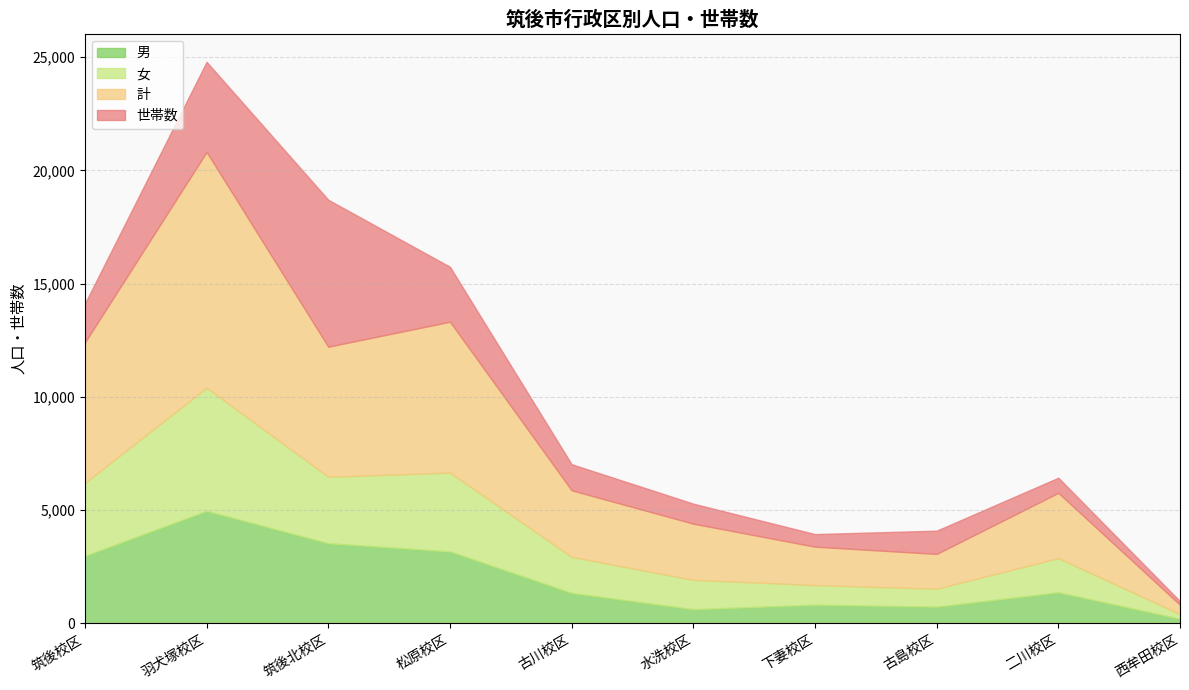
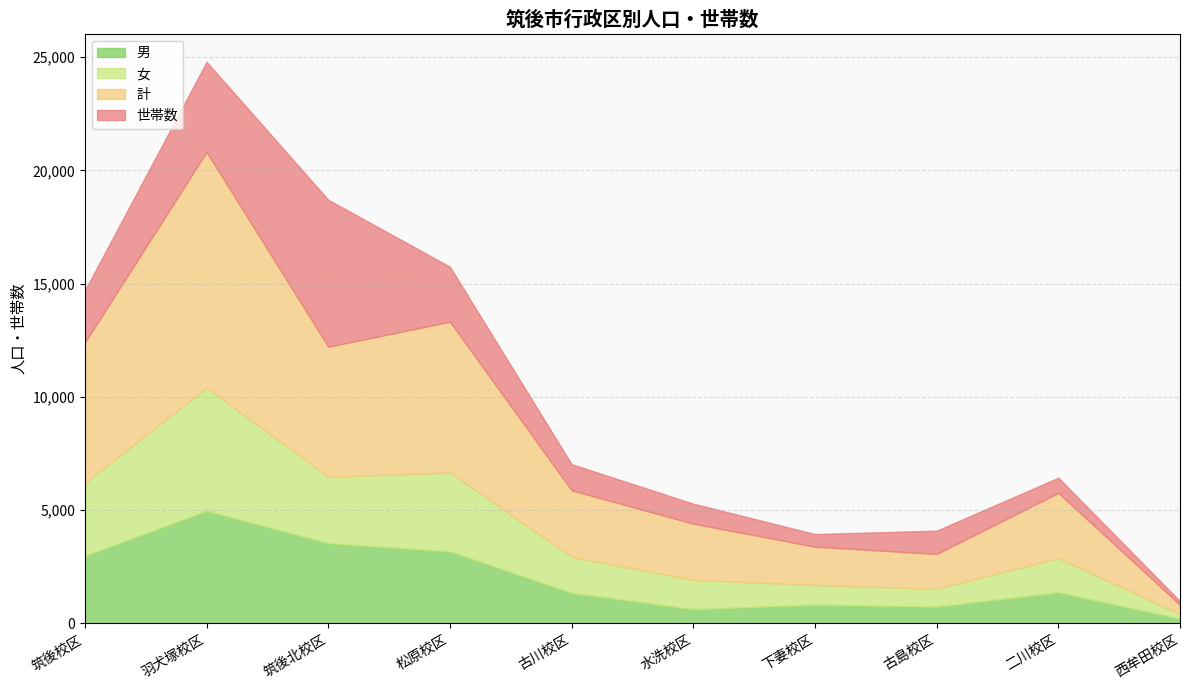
世帯数, 筑後校区: 1,700 -> 2,300
